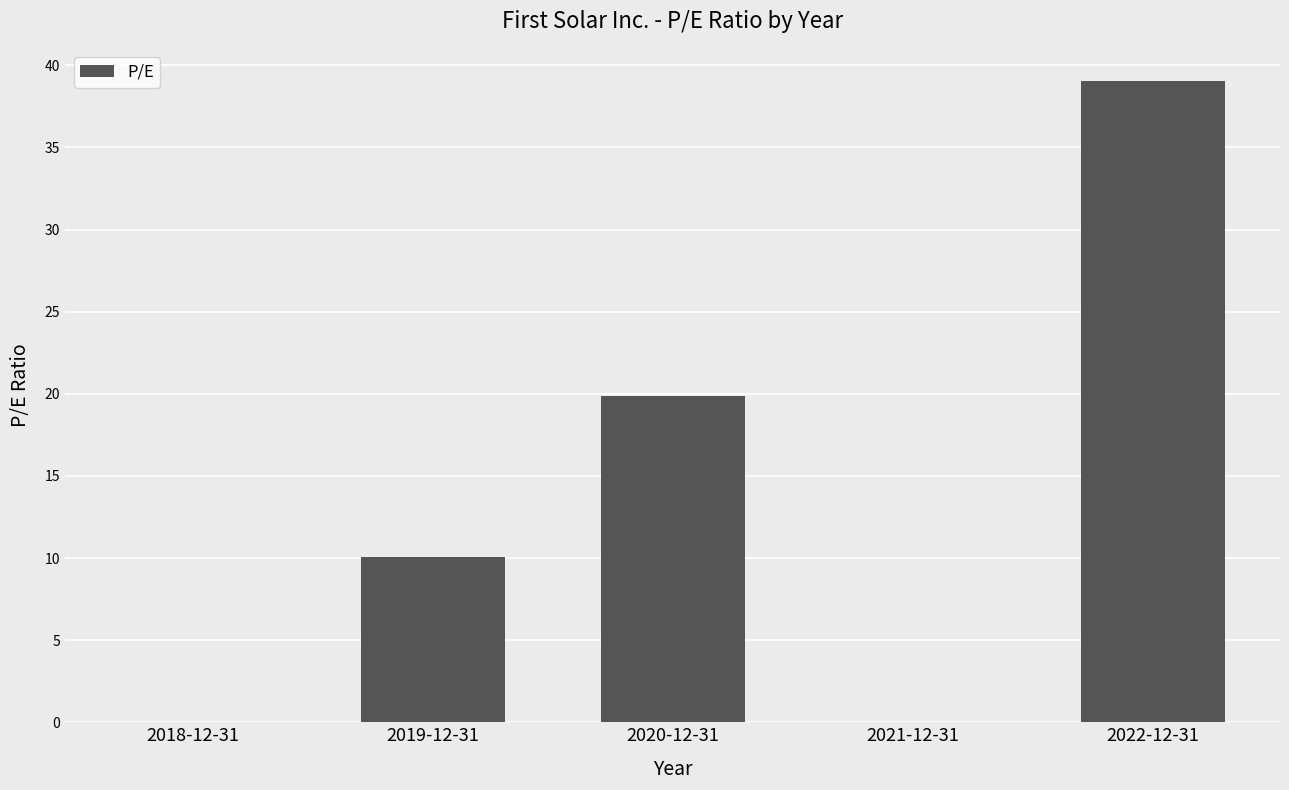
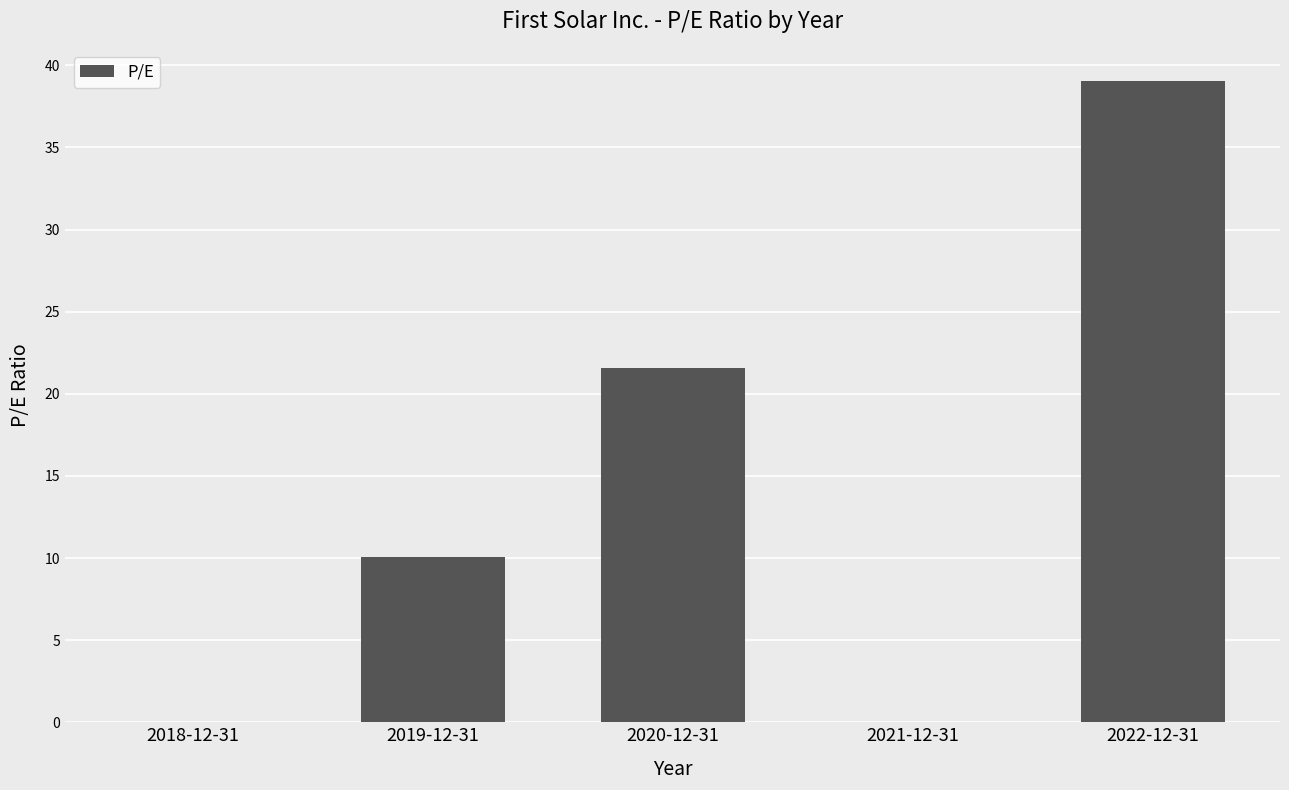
2020-12-31: 19.9 -> 21.6
